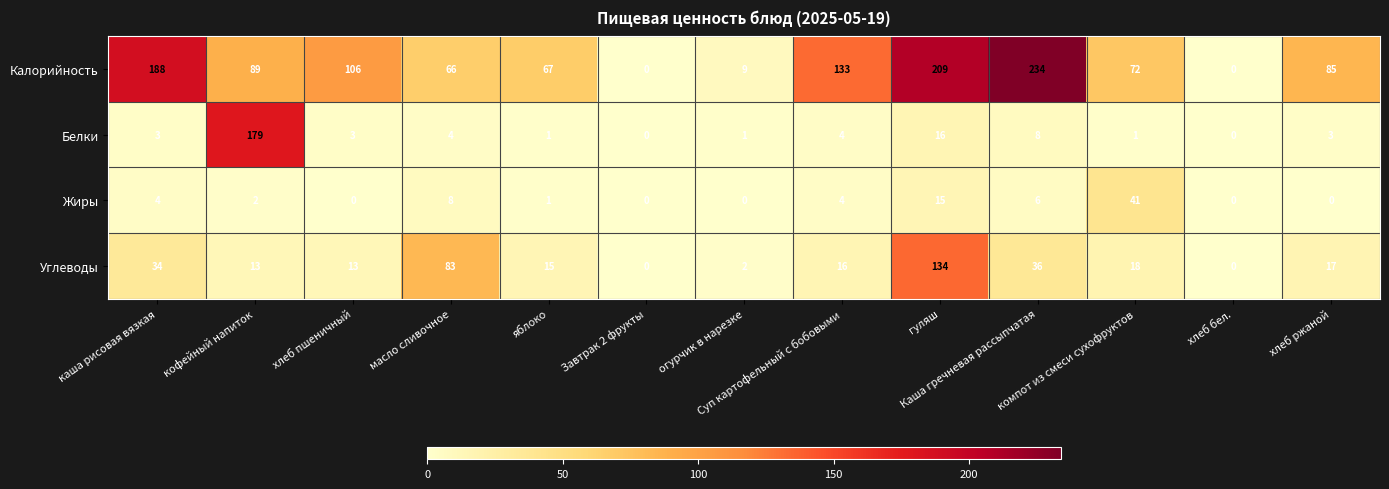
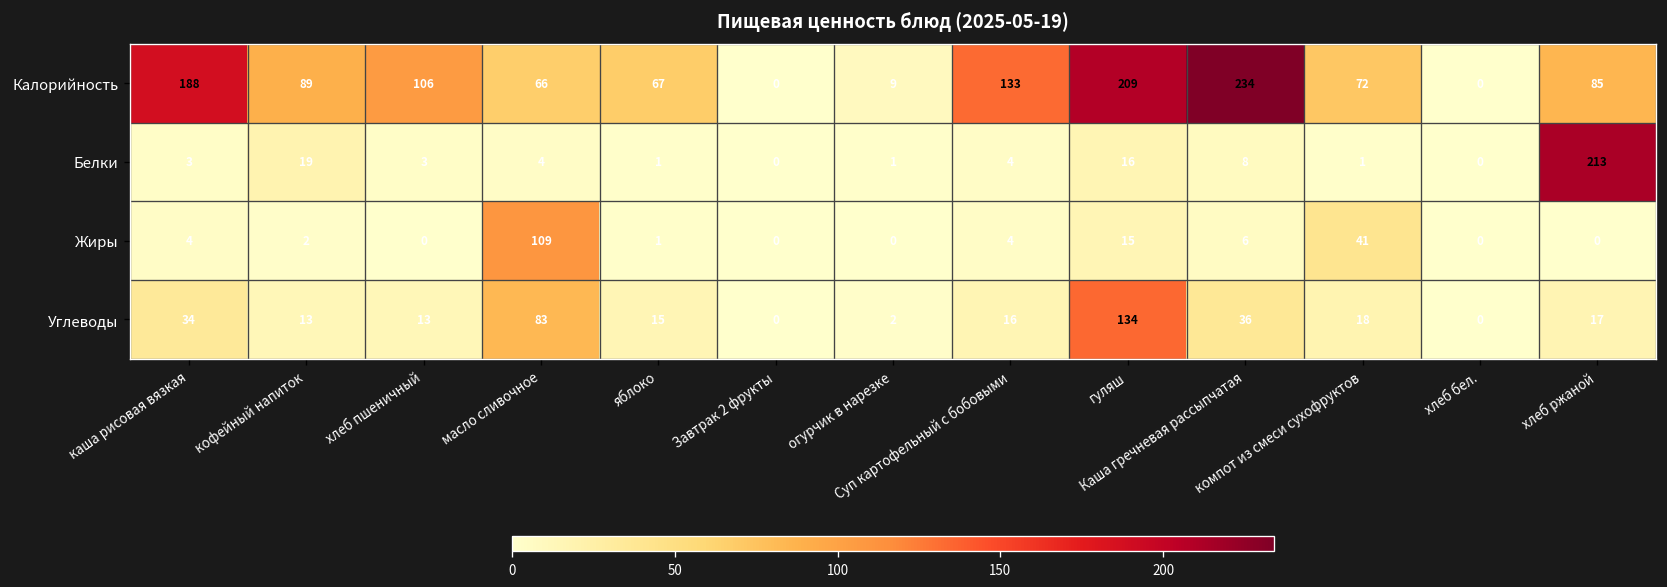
Белки, кофейный напиток: 179 -> 19
Белки, хлеб ржаной: 3 -> 213
Жиры, масло сливочное: 8 -> 109
